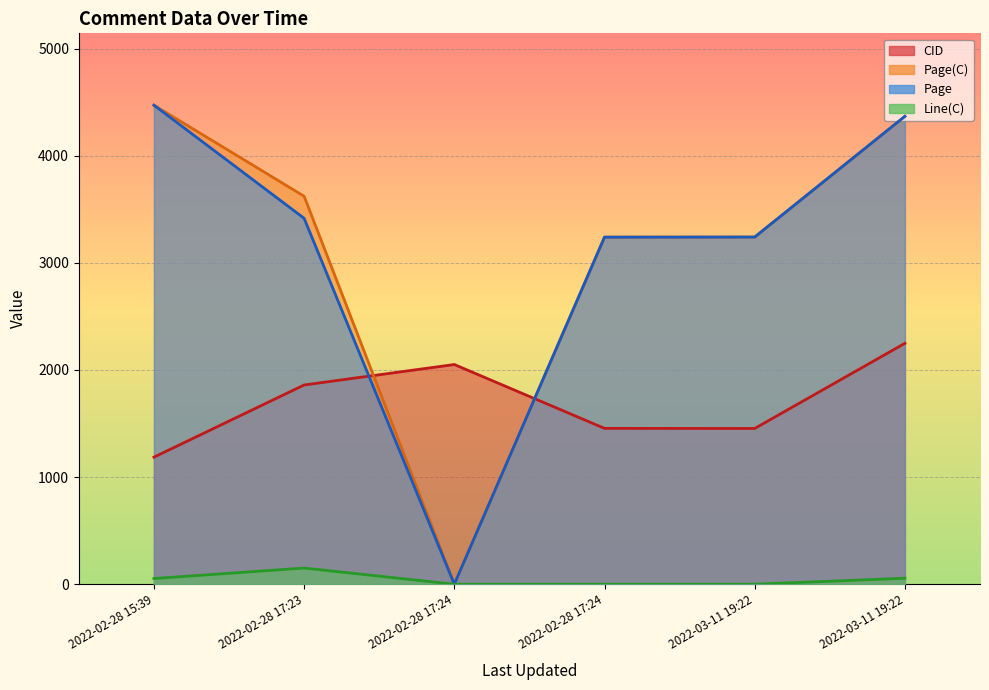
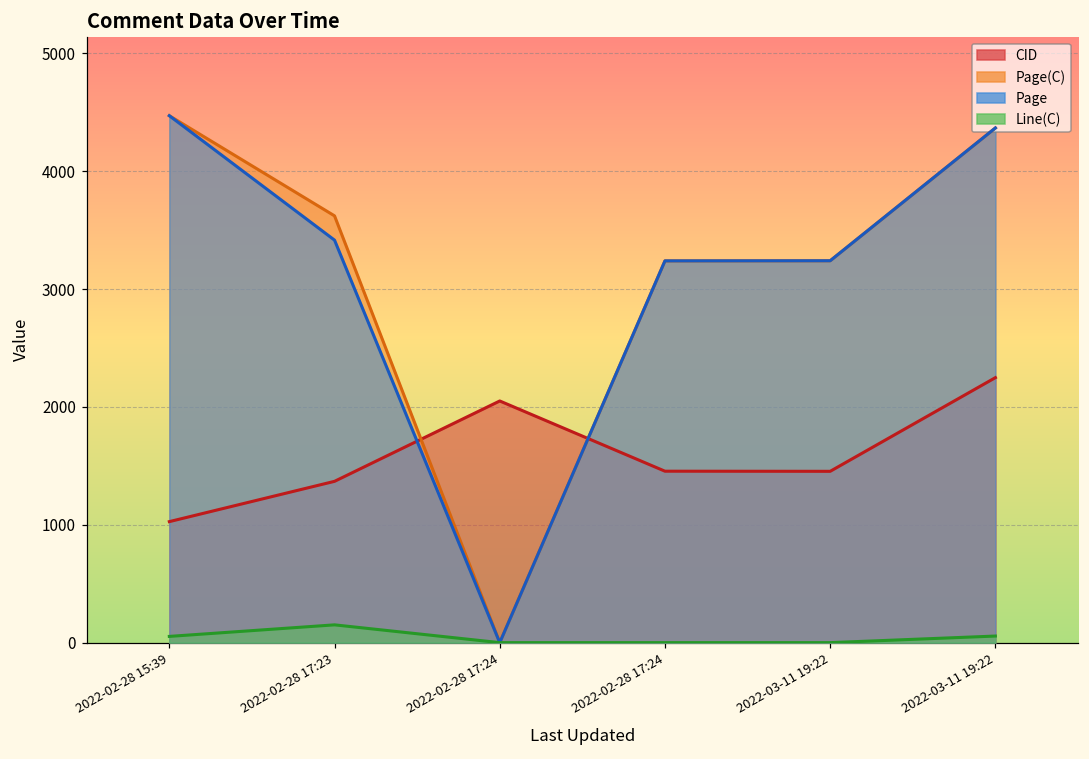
CID, 2022-02-28 15:39: 1190 -> 1030
CID, 2022-02-28 17:23: 1860 -> 1370
